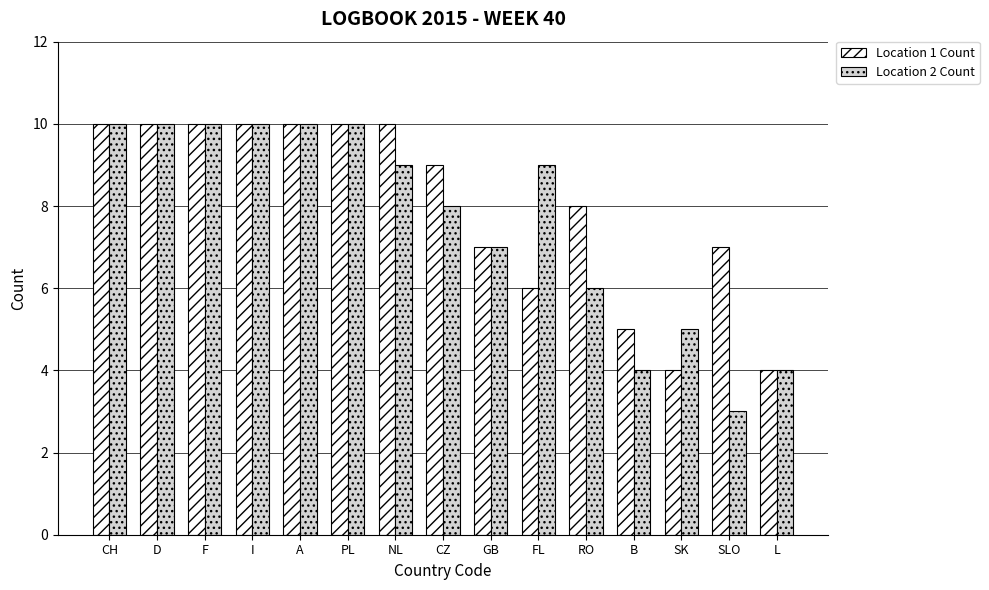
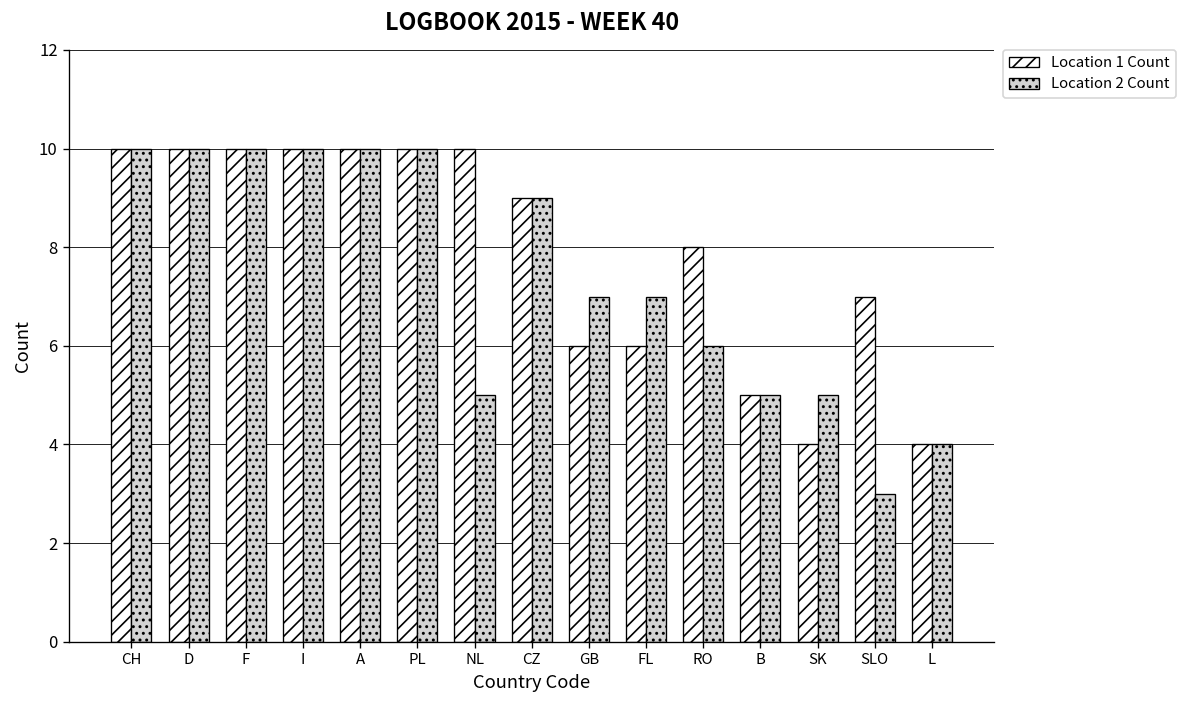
Location 2 Count, NL: 9 -> 5
Location 2 Count, CZ: 8 -> 9
Location 1 Count, GB: 7 -> 6
Location 2 Count, FL: 9 -> 7
Location 2 Count, B: 4 -> 5
